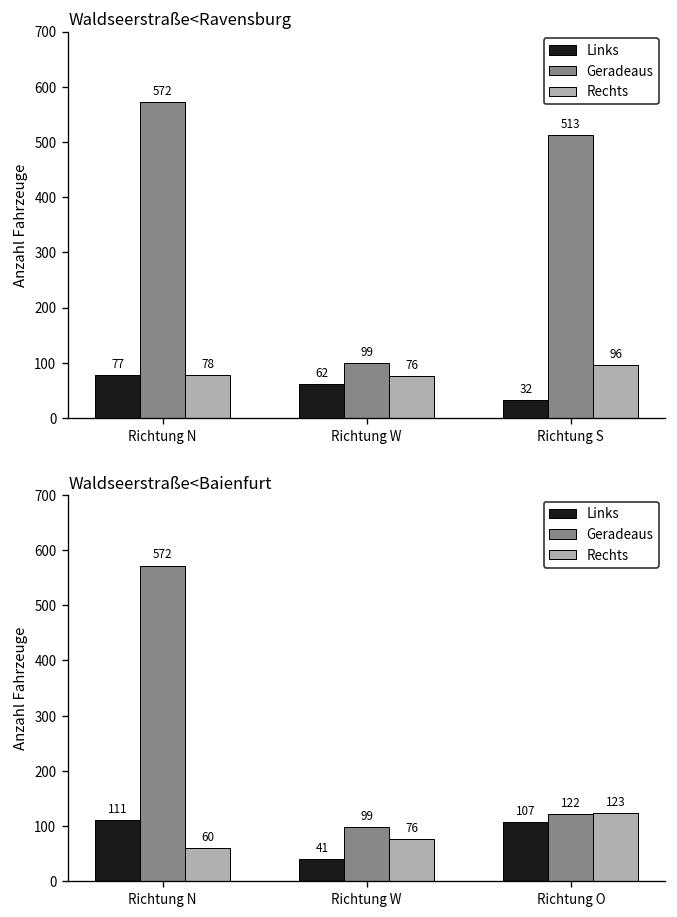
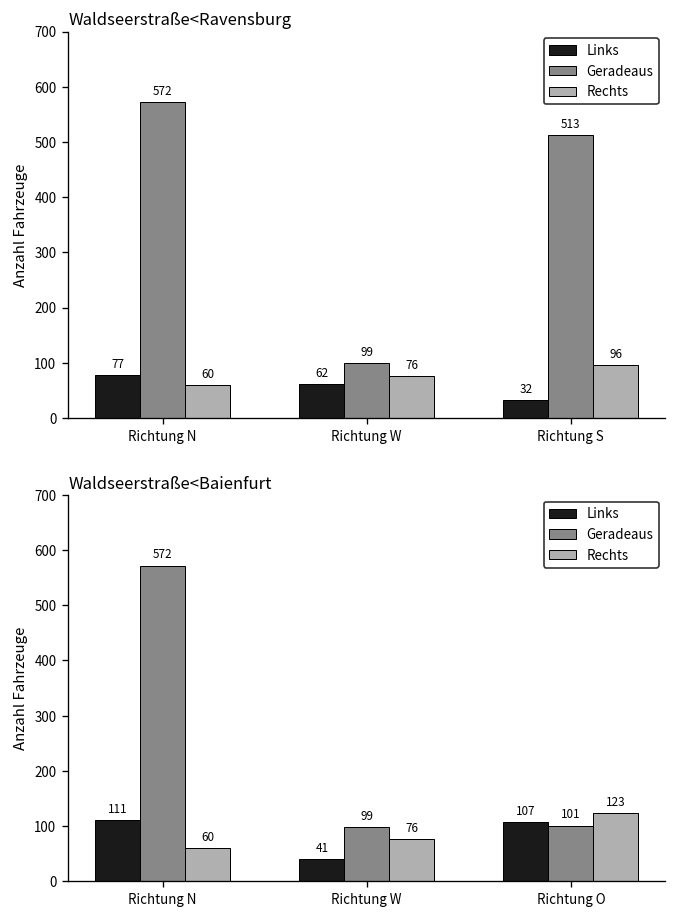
Waldseerstraße<Ravensburg, Rechts, Richtung N: 78 -> 60
Waldseerstraße<Baienfurt, Geradeaus, Richtung O: 122 -> 101
